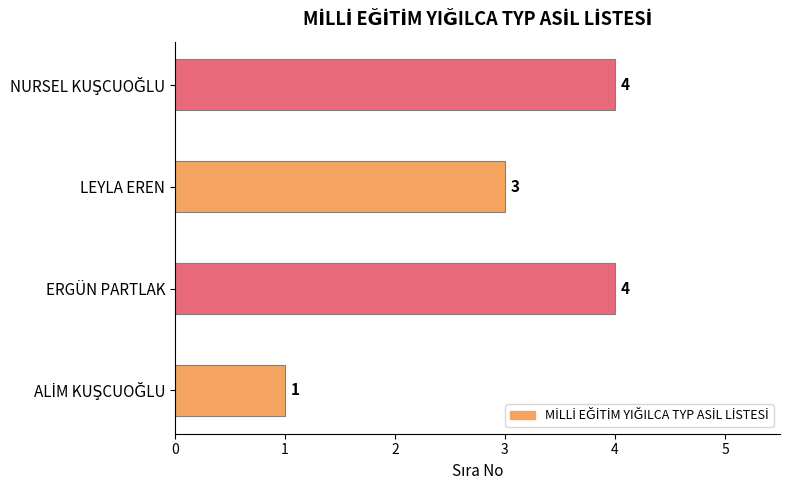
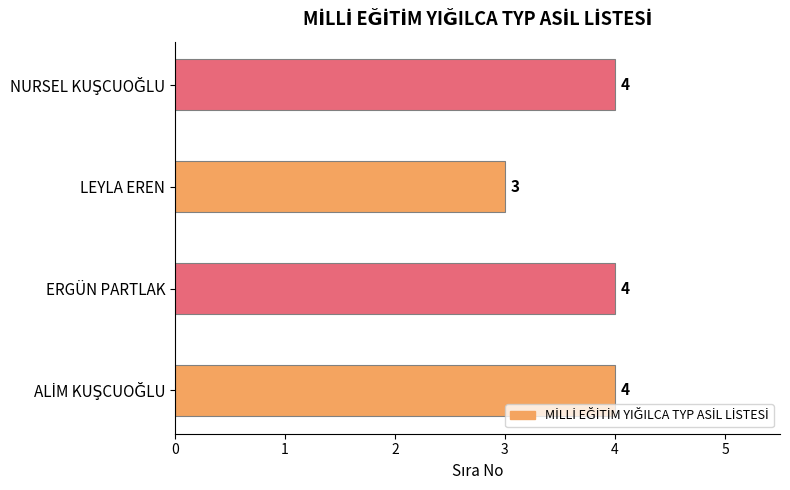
ALİM KUŞCUOĞLU: 1 -> 4
